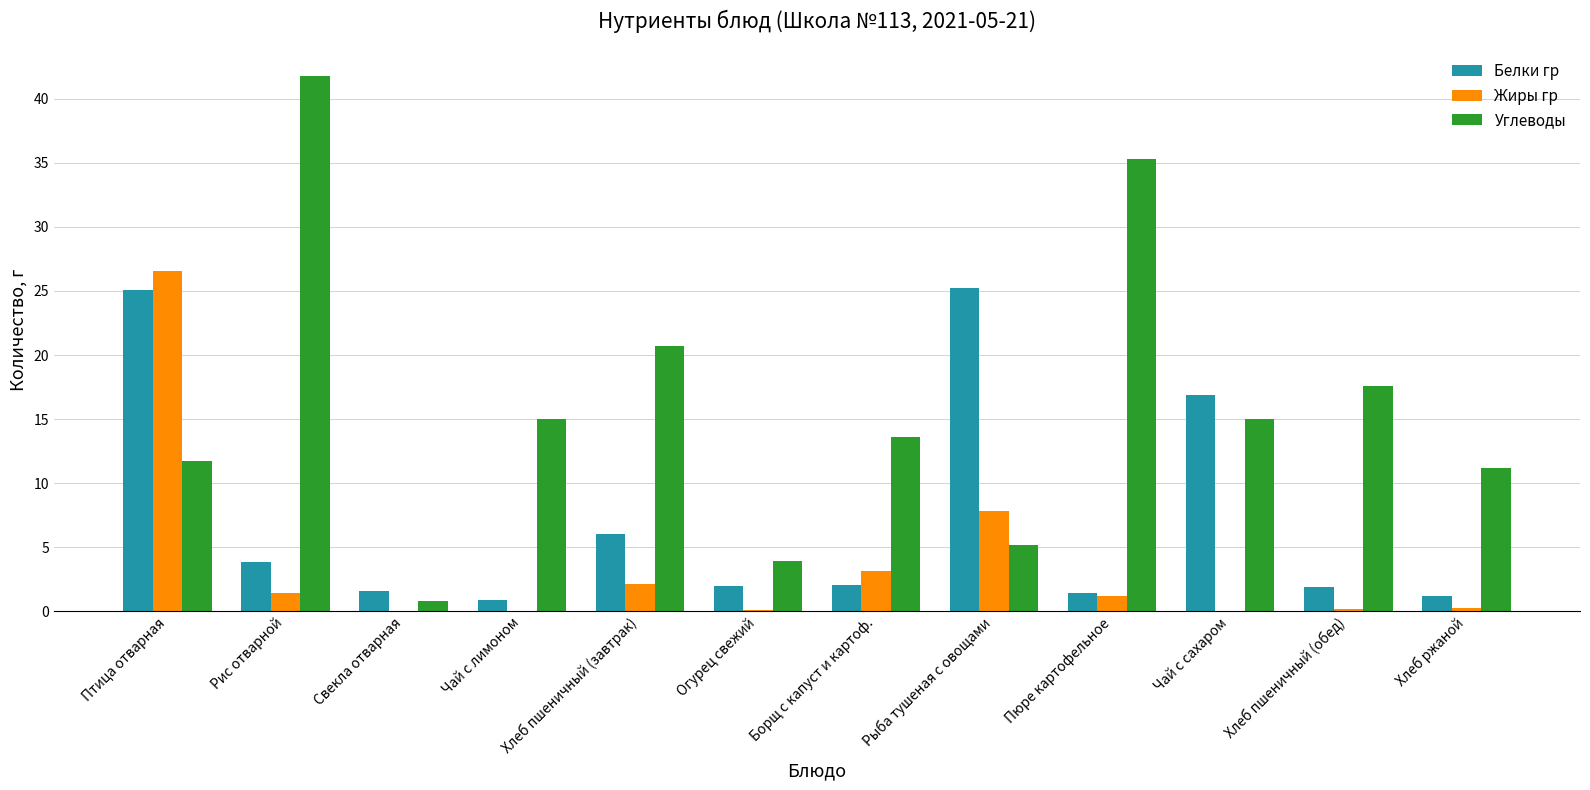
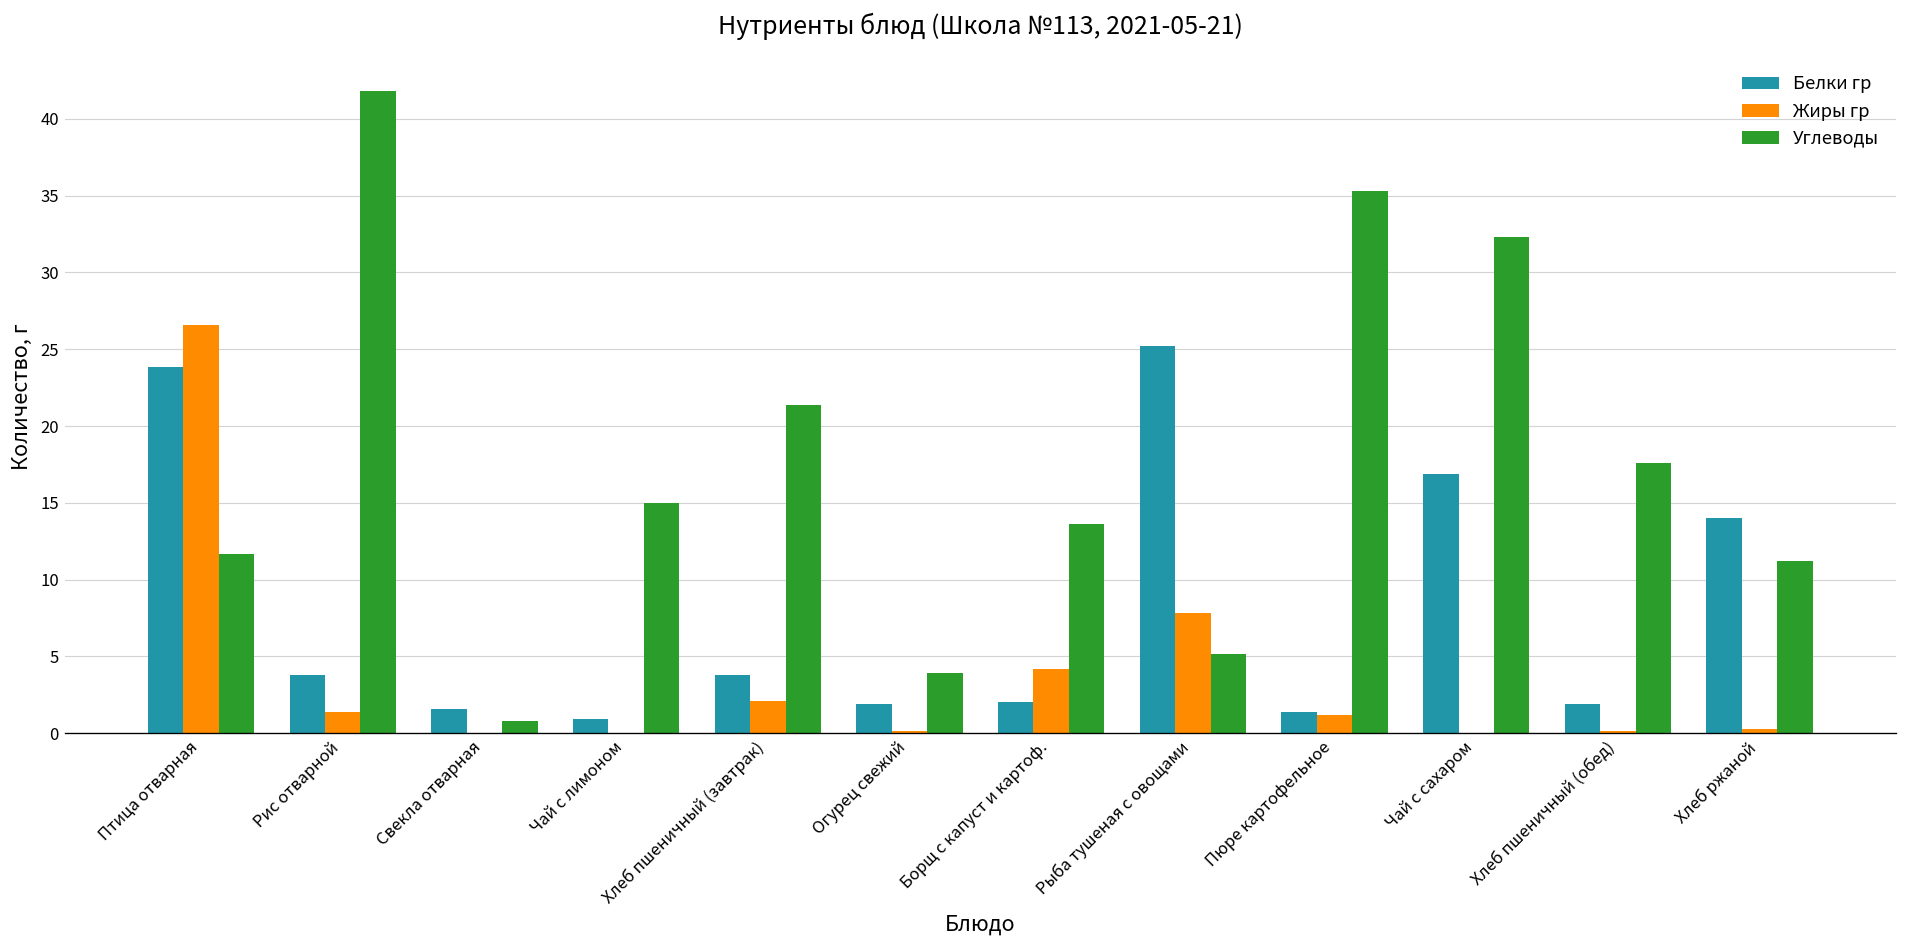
Белки гр, Птица отварная: 25.0 -> 23.9
Белки гр, Хлеб пшеничный (завтрак): 6.0 -> 3.8
Углеводы, Хлеб пшеничный (завтрак): 20.7 -> 21.4
Жиры гр, Борщ с капуст и картоф.: 3.1 -> 4.2
Углеводы, Чай с сахаром: 15.0 -> 32.3
Белки гр, Хлеб ржаной: 1.2 -> 14.0
